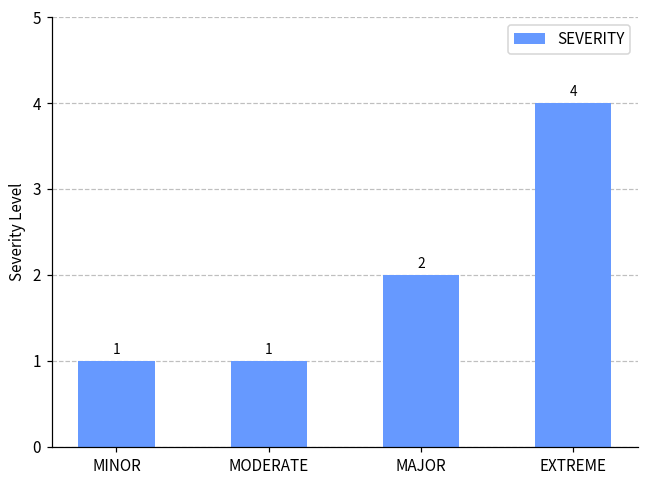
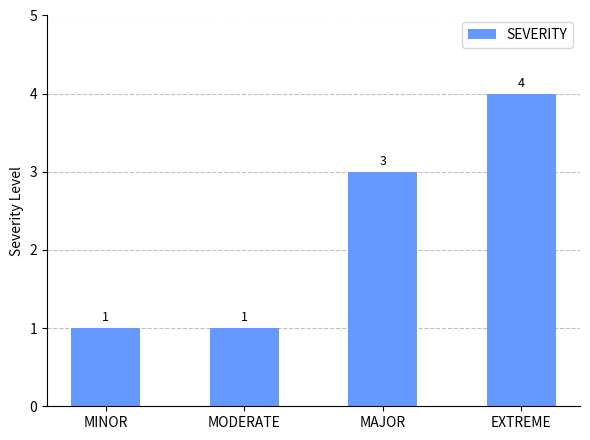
MAJOR: 2 -> 3
